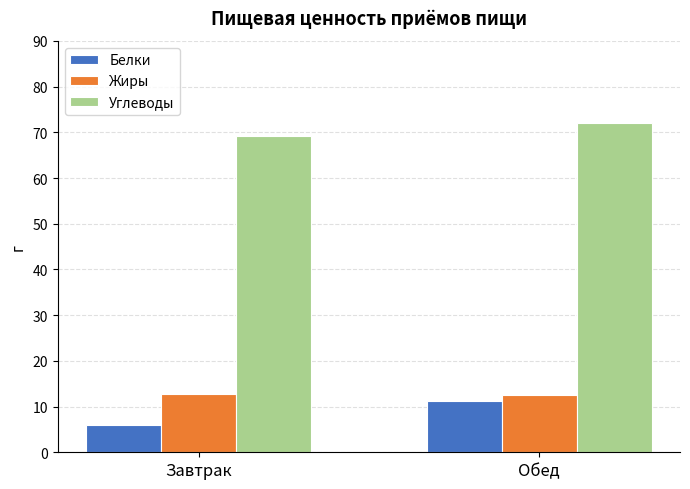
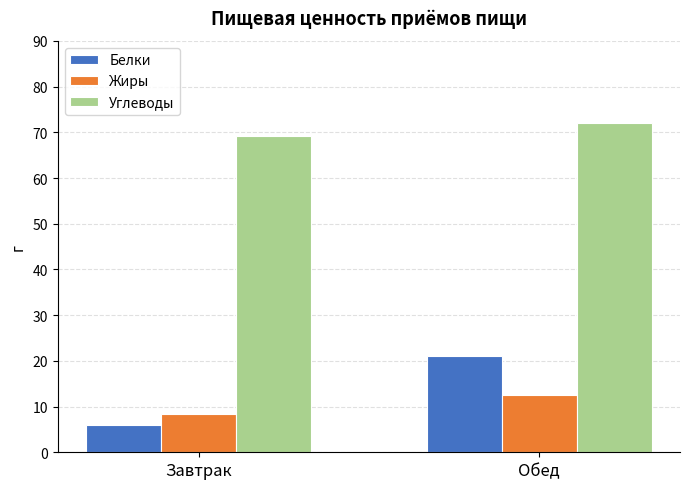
Жиры, Завтрак: 13 -> 8
Белки, Обед: 11 -> 21
